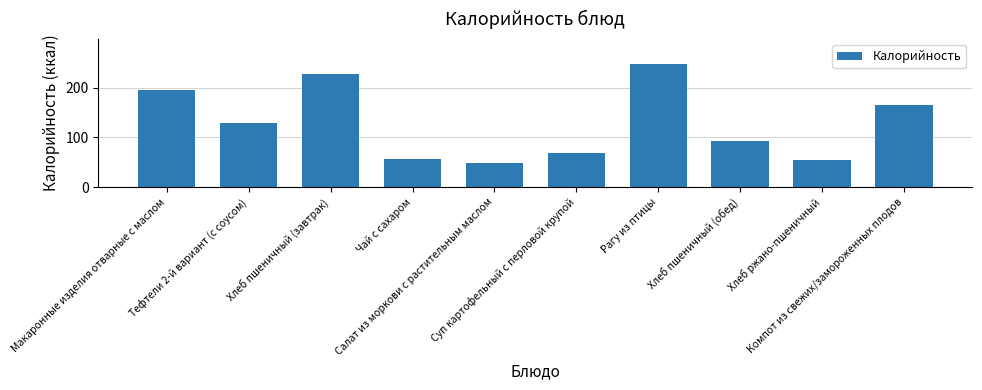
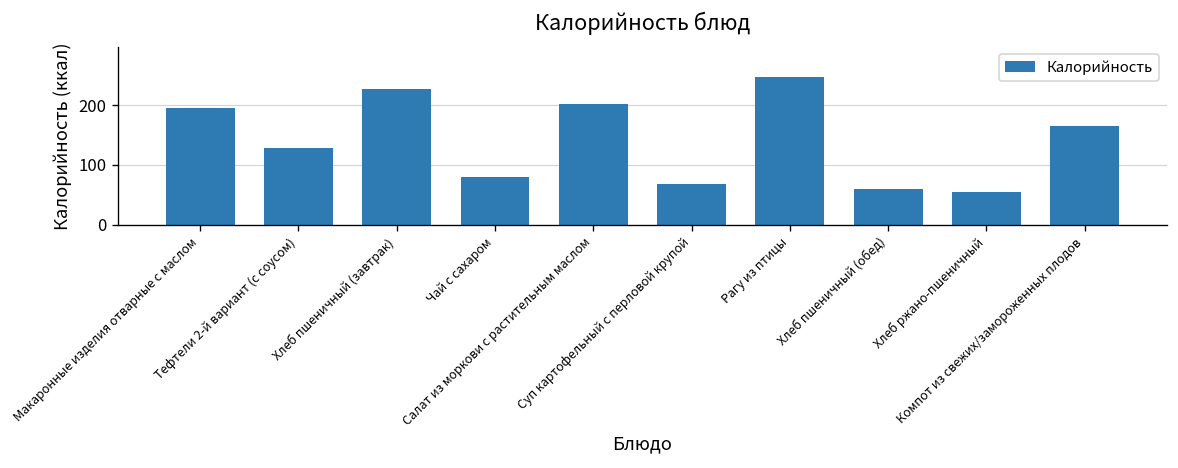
Чай с сахаром: 60 -> 80
Салат из моркови с растительным маслом: 50 -> 200
Хлеб пшеничный (обед): 90 -> 60
